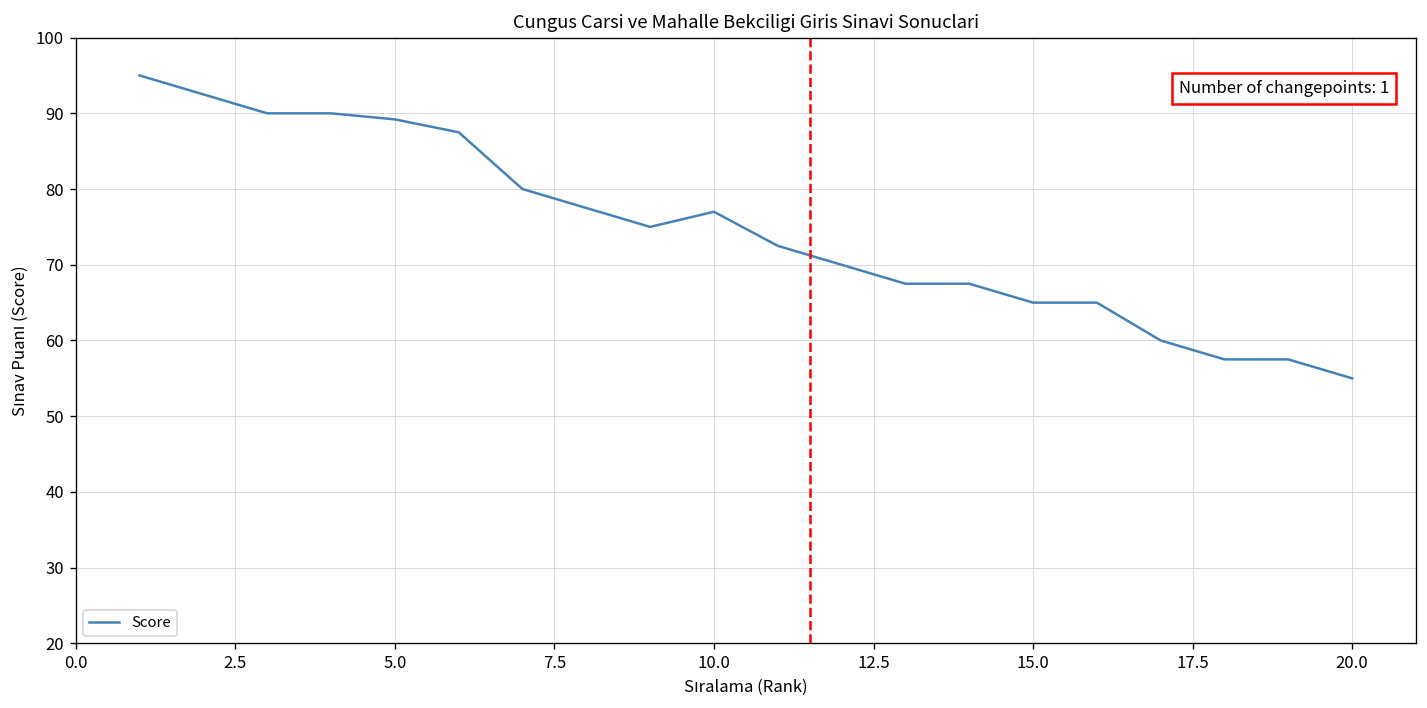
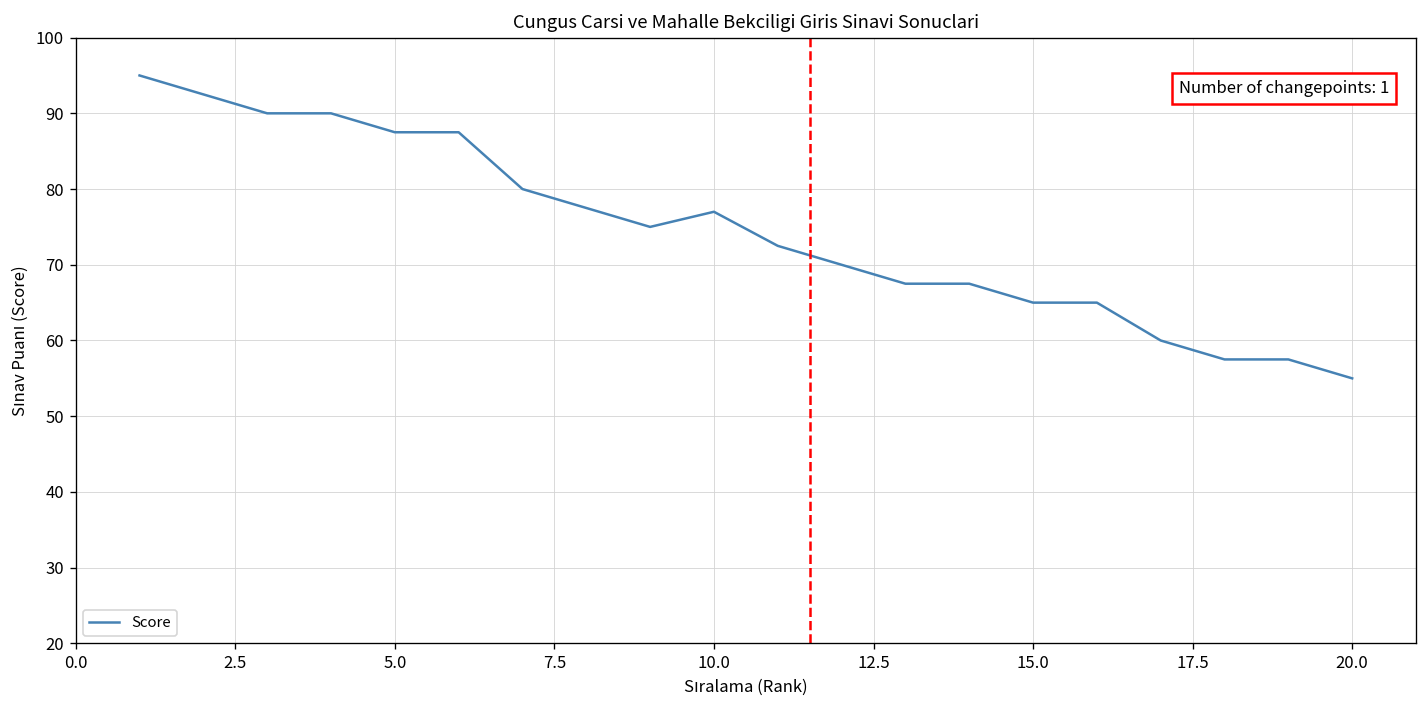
5.0: 89 -> 88
